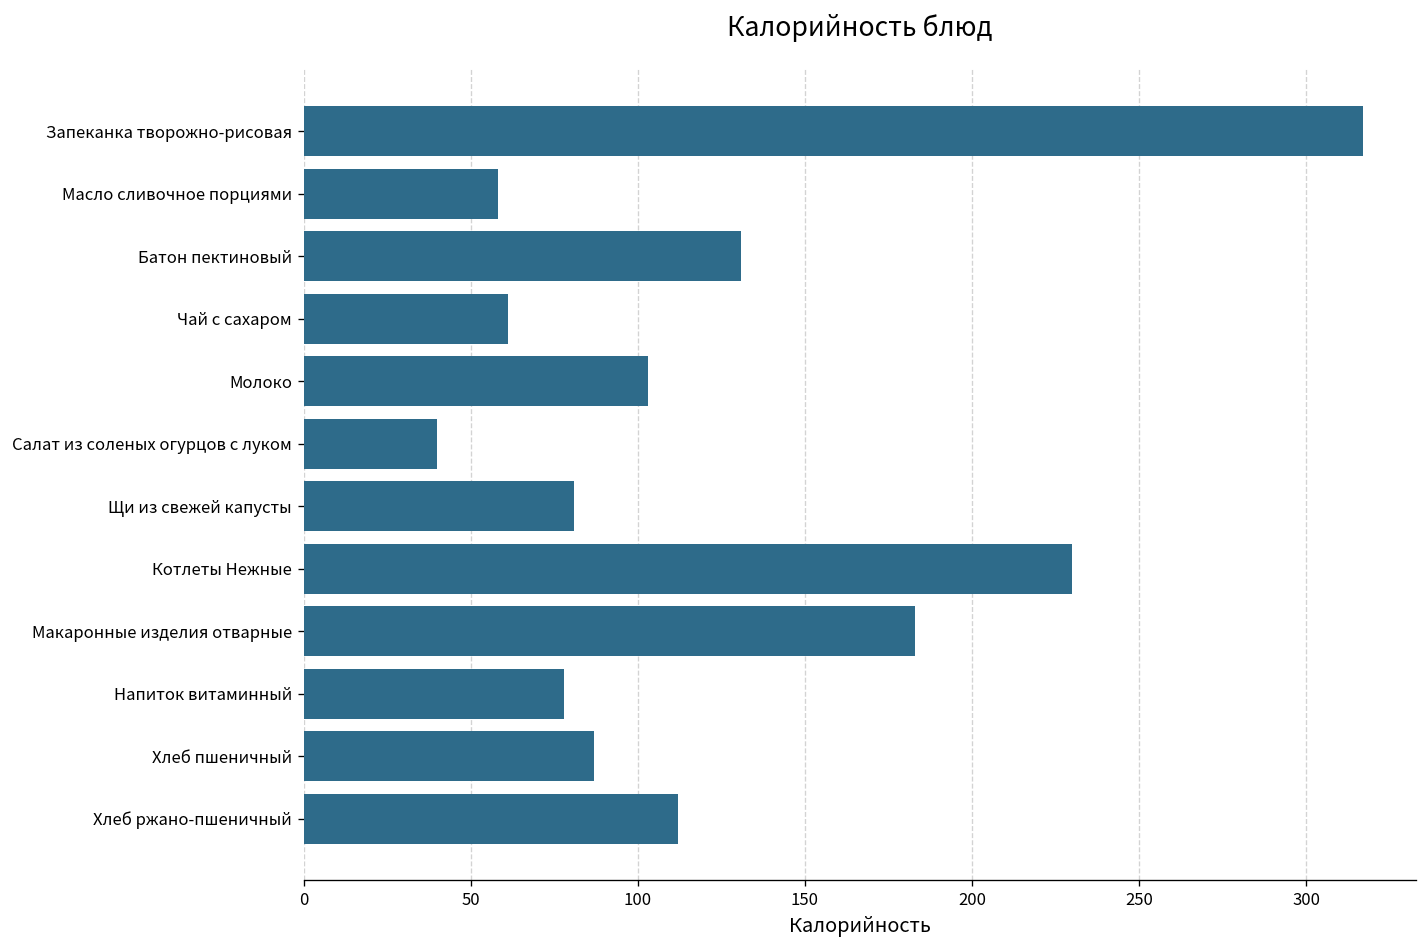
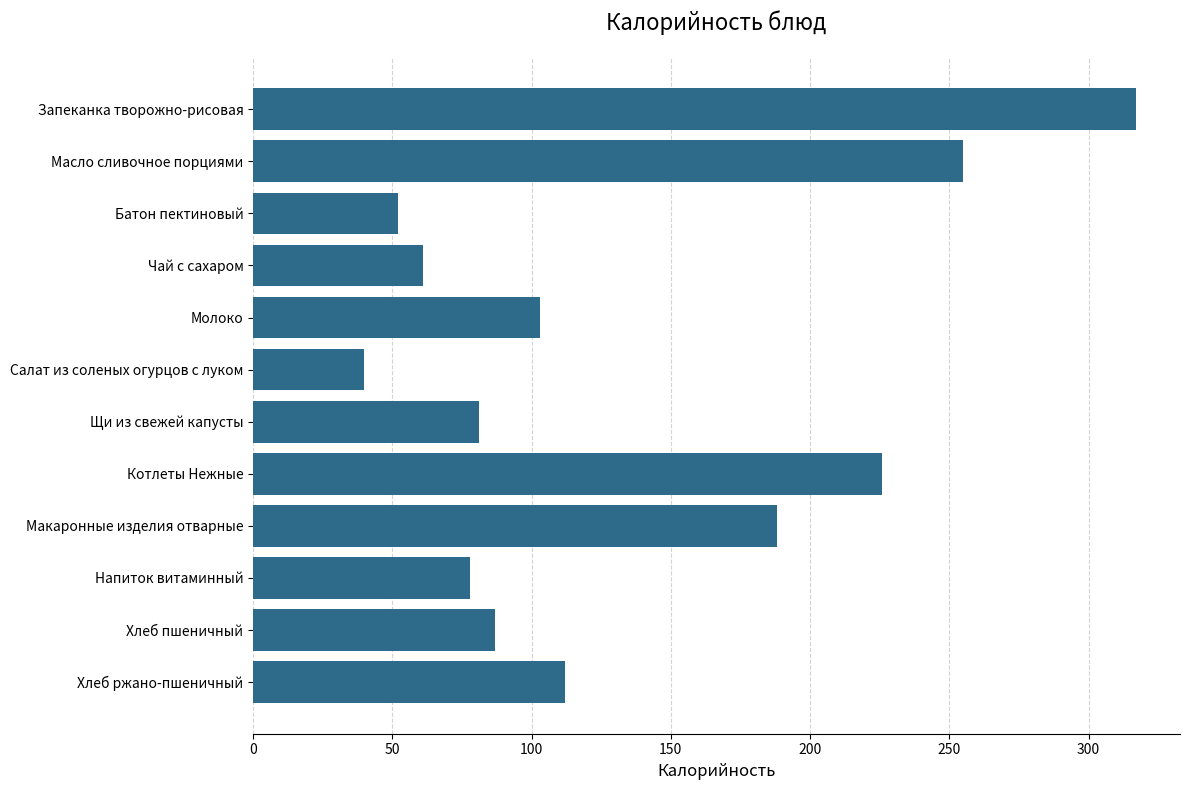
Масло сливочное порциями: 58 -> 255
Батон пектиновый: 131 -> 52
Котлеты Нежные: 230 -> 226
Макаронные изделия отварные: 183 -> 188
